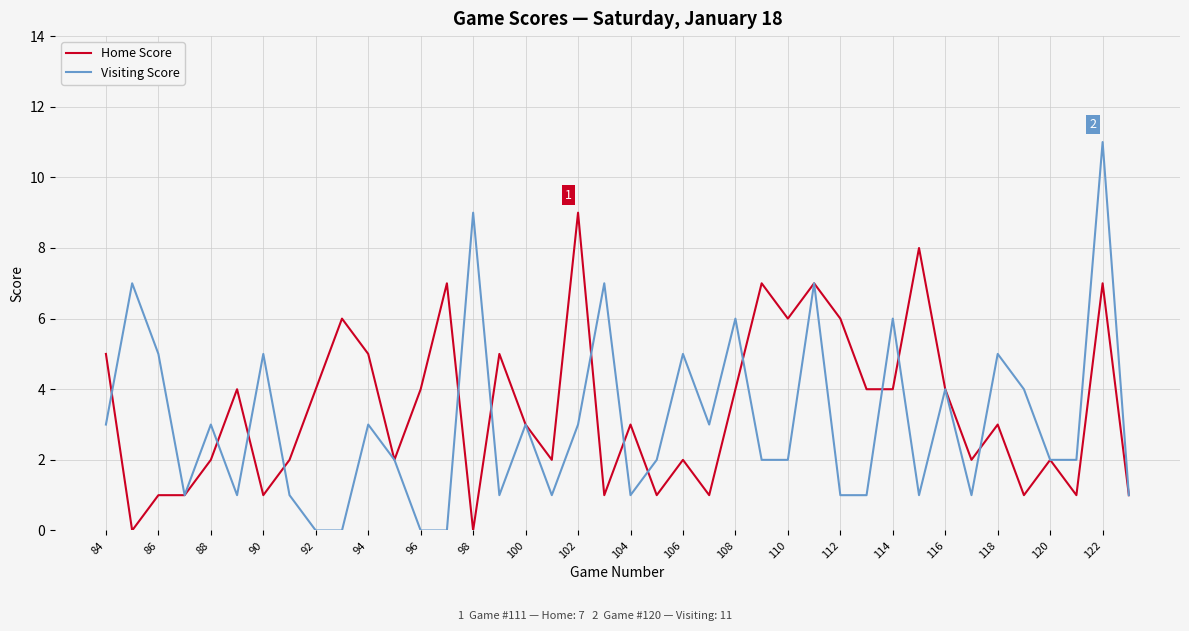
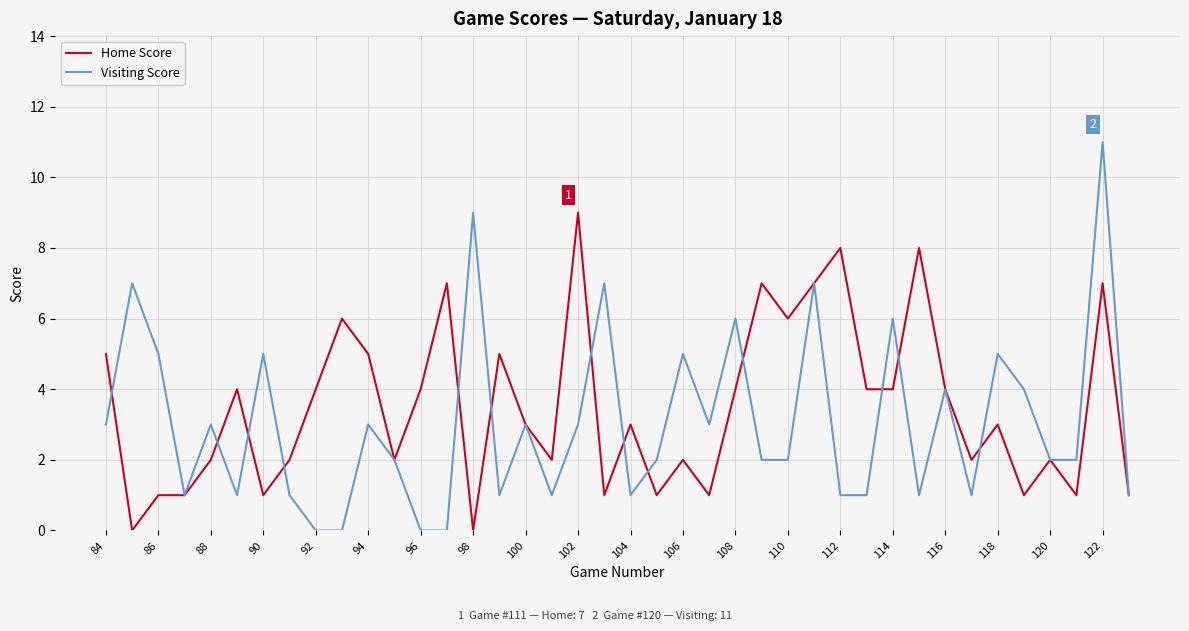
Home Score, 112: 6 -> 8
